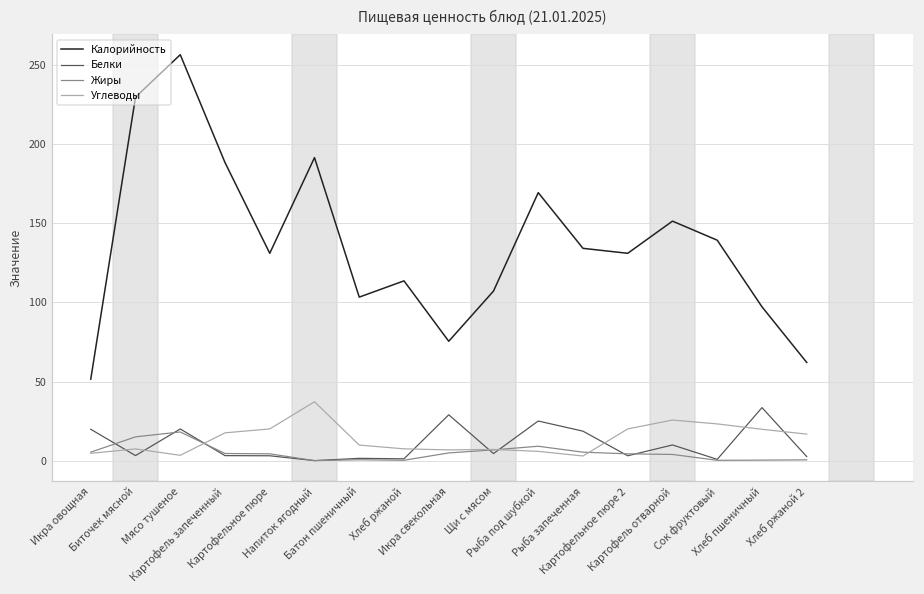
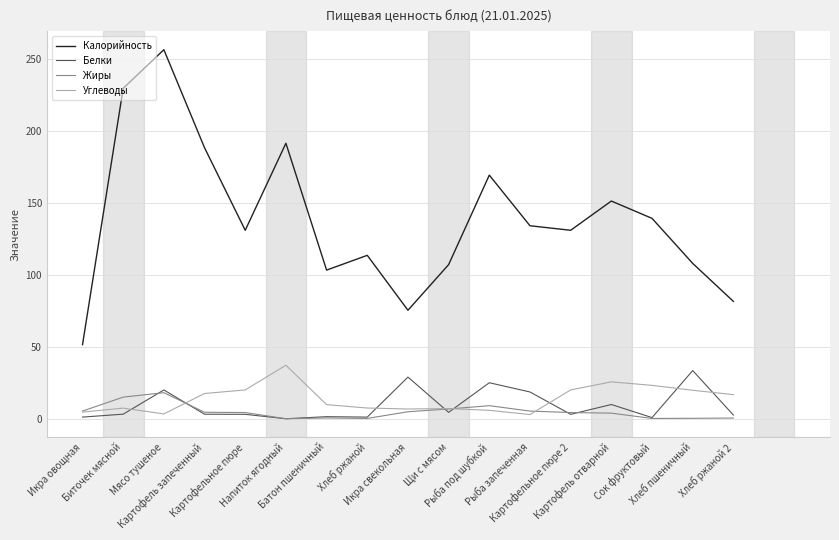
Белки, Икра овощная: 20 -> 1
Калорийность, Хлеб пшеничный: 97 -> 108
Калорийность, Хлеб ржаной 2: 62 -> 82
